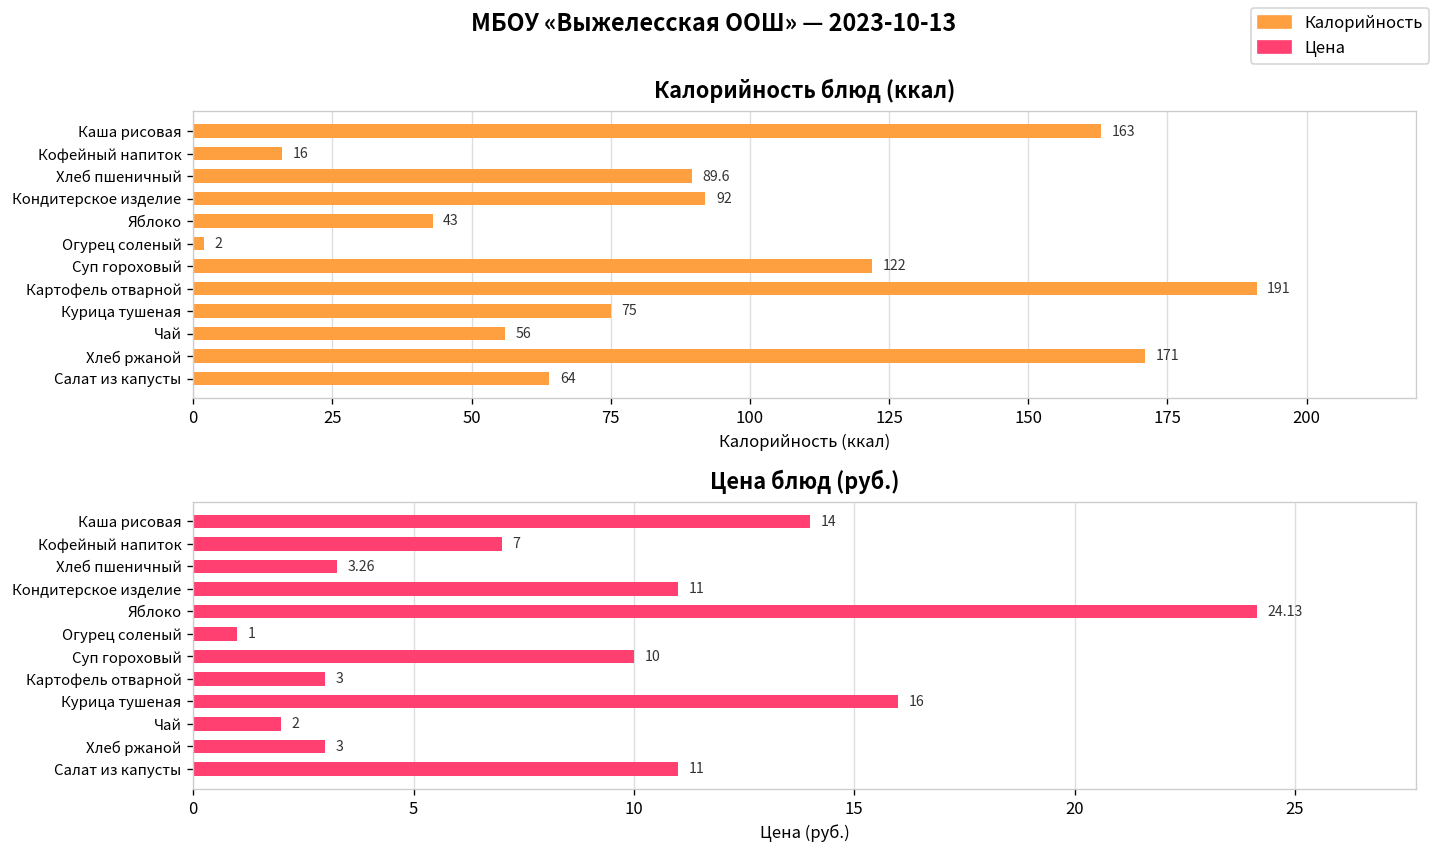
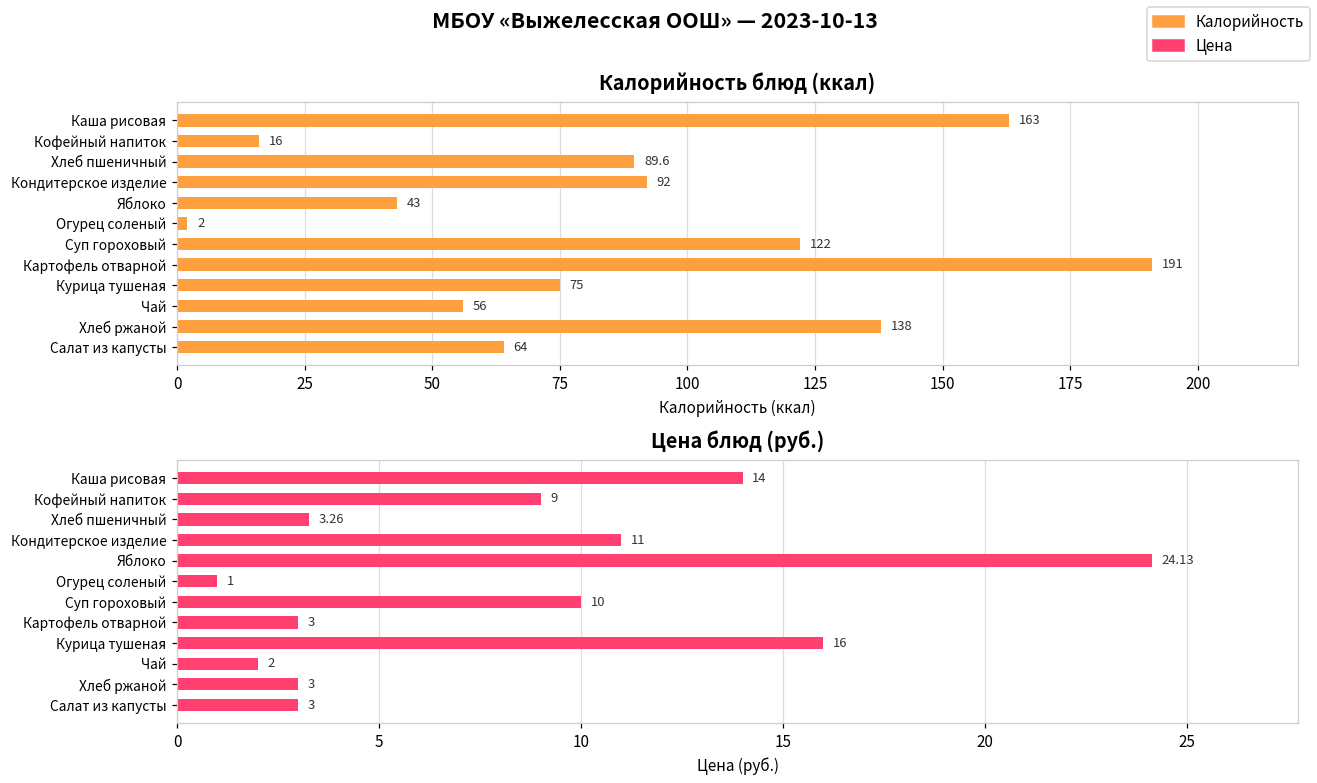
Калорийность блюд (ккал), Хлеб ржаной: 171 -> 138
Цена блюд (руб.), Кофейный напиток: 7 -> 9
Цена блюд (руб.), Салат из капусты: 11 -> 3
